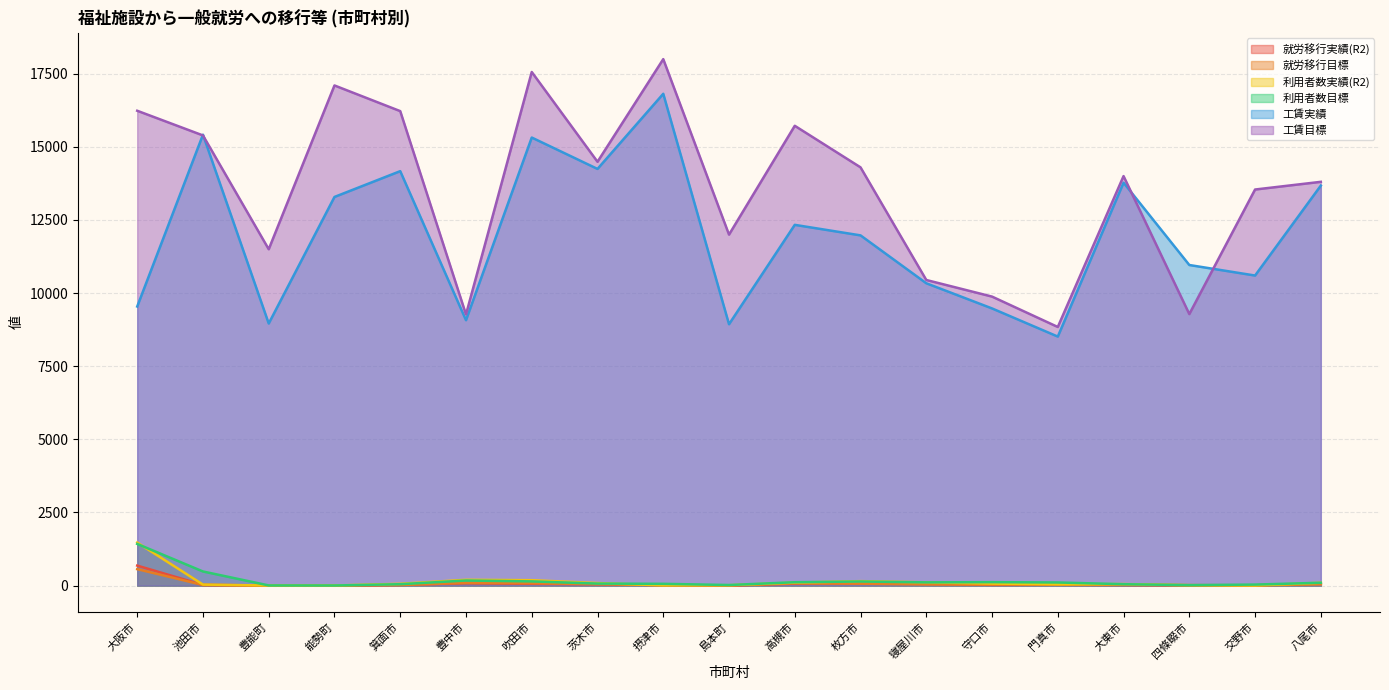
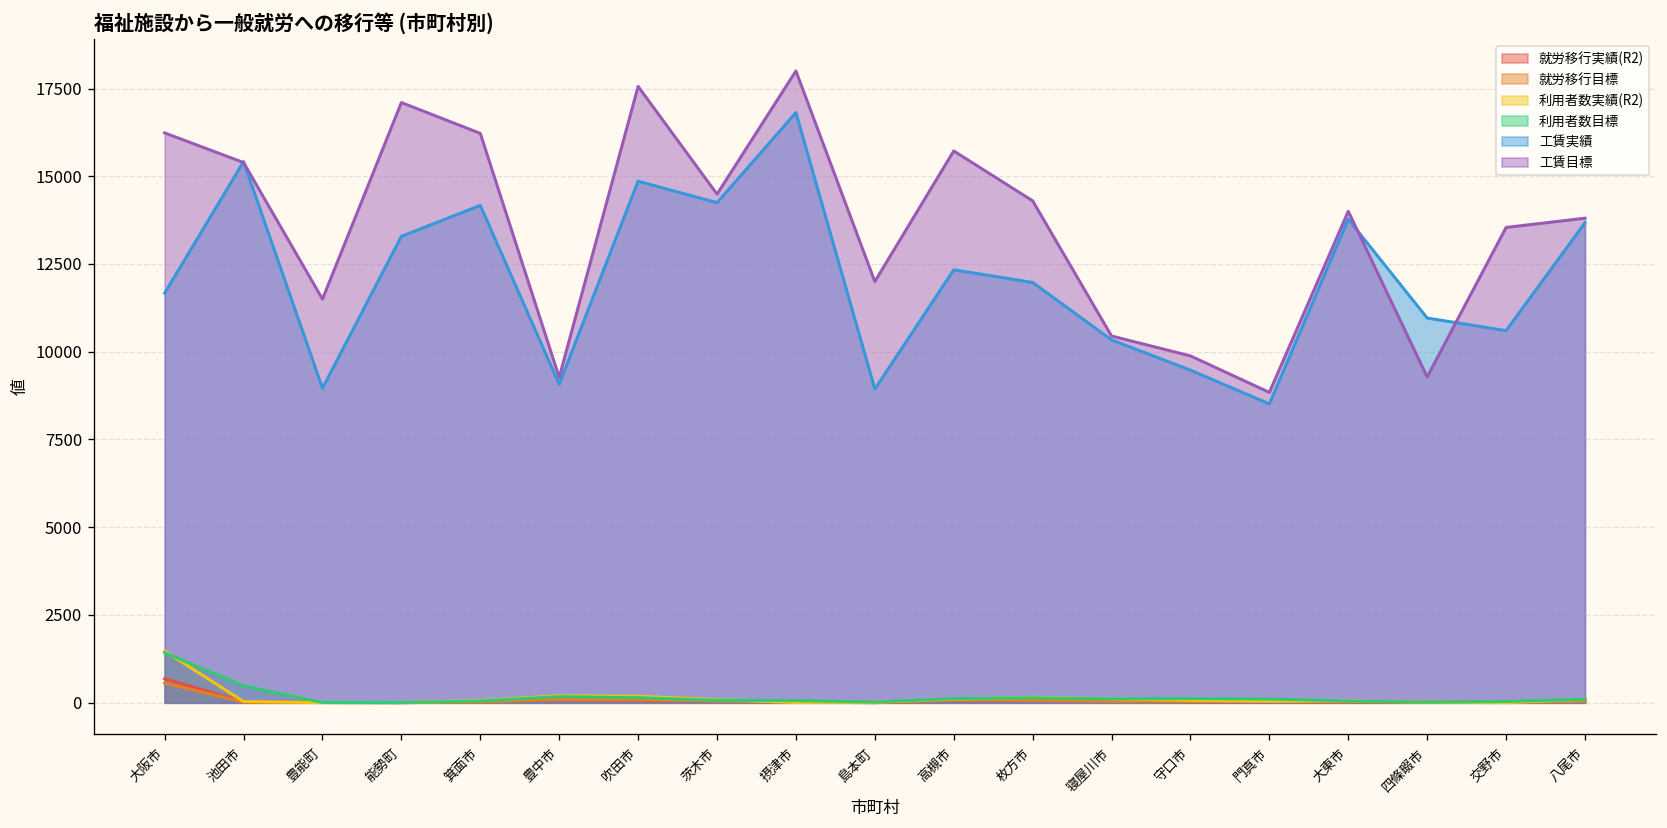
工賃実績, 大阪市: 9500 -> 11700
工賃実績, 吹田市: 15300 -> 14900
